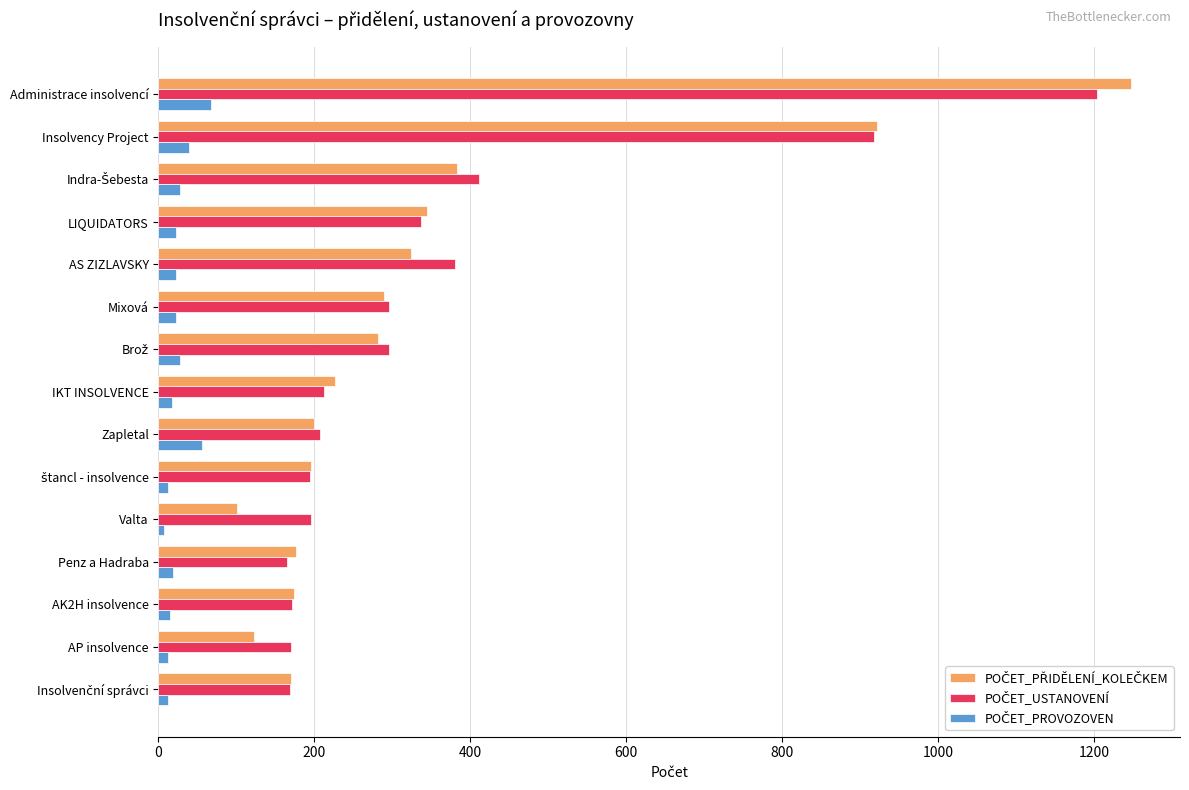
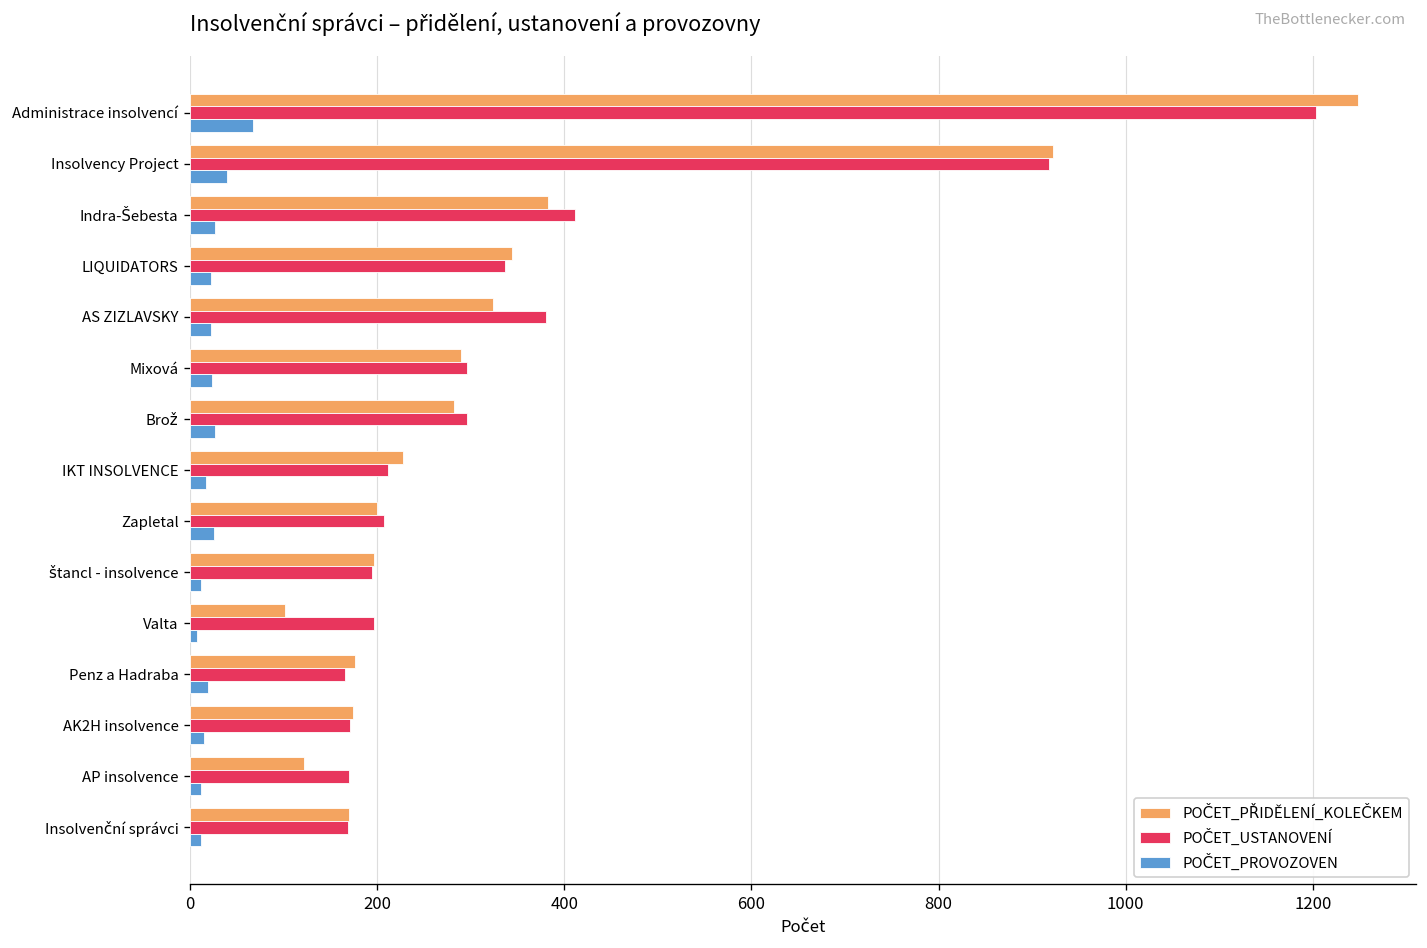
POČET_PROVOZOVEN, Zapletal: 60 -> 30
